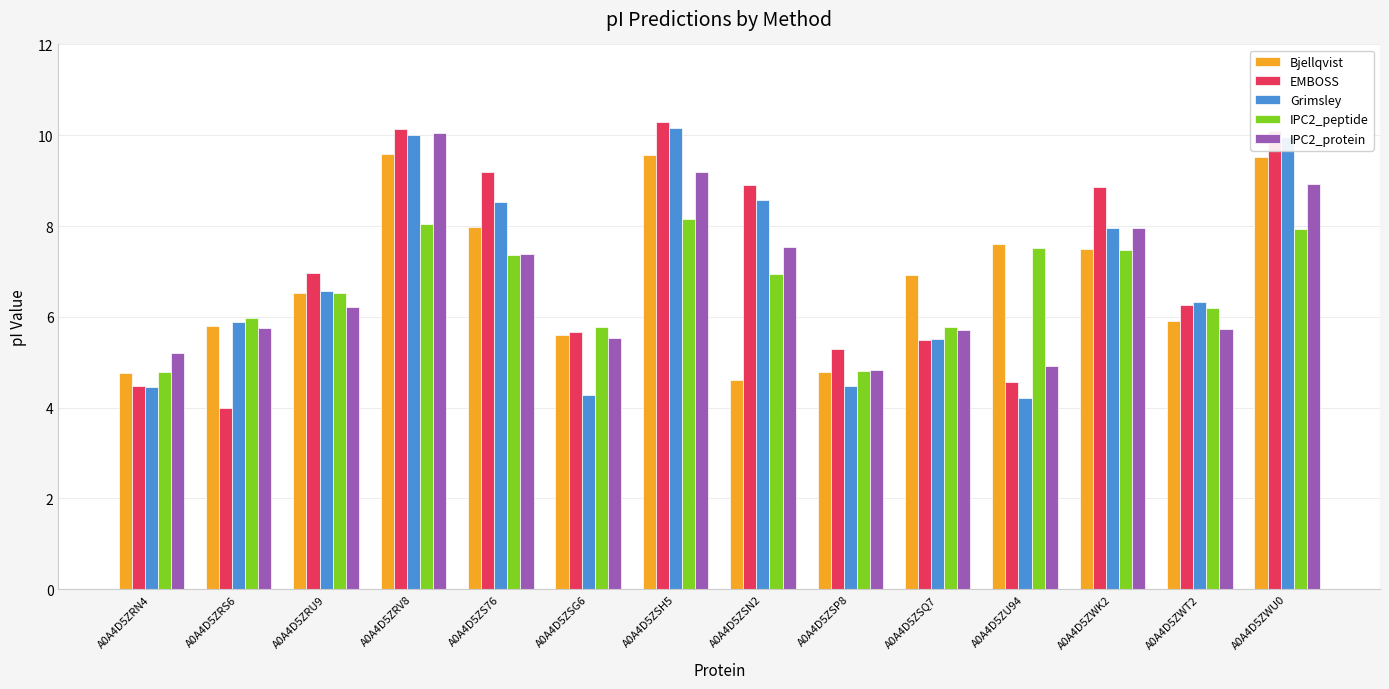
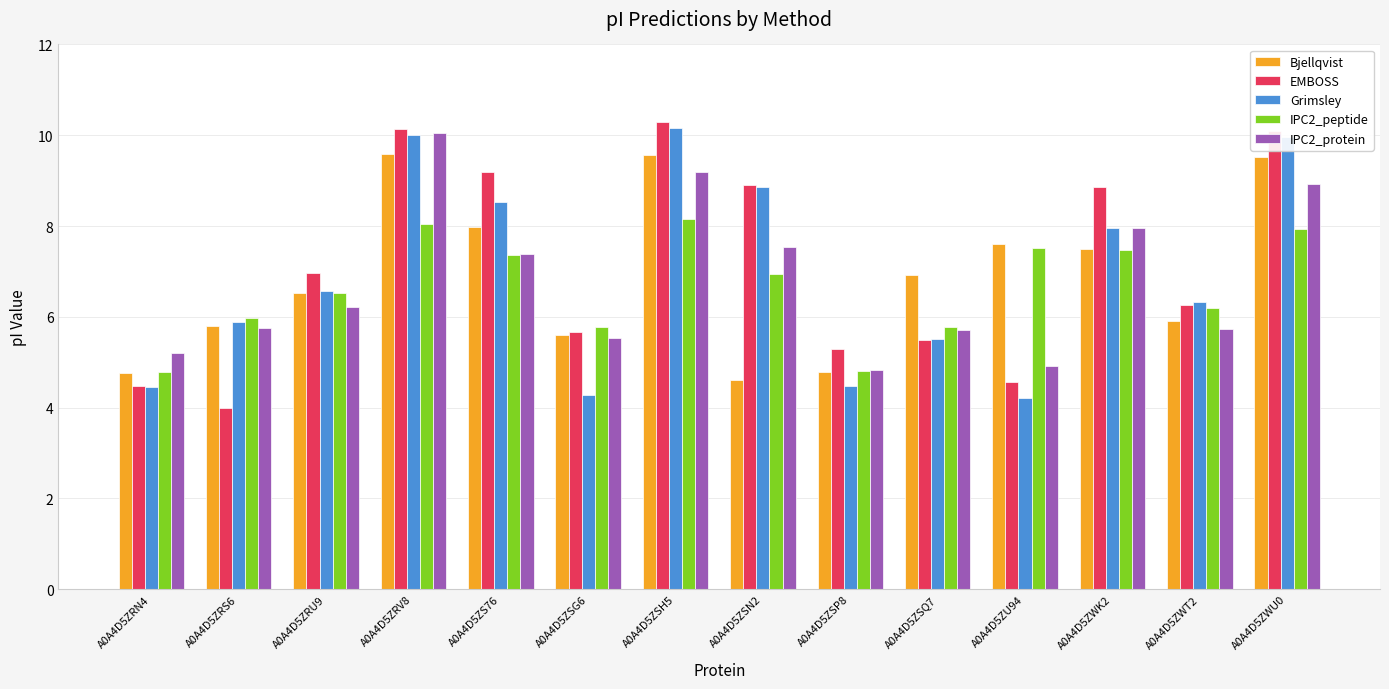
Grimsley, A0A4D5ZSN2: 8.6 -> 8.9
